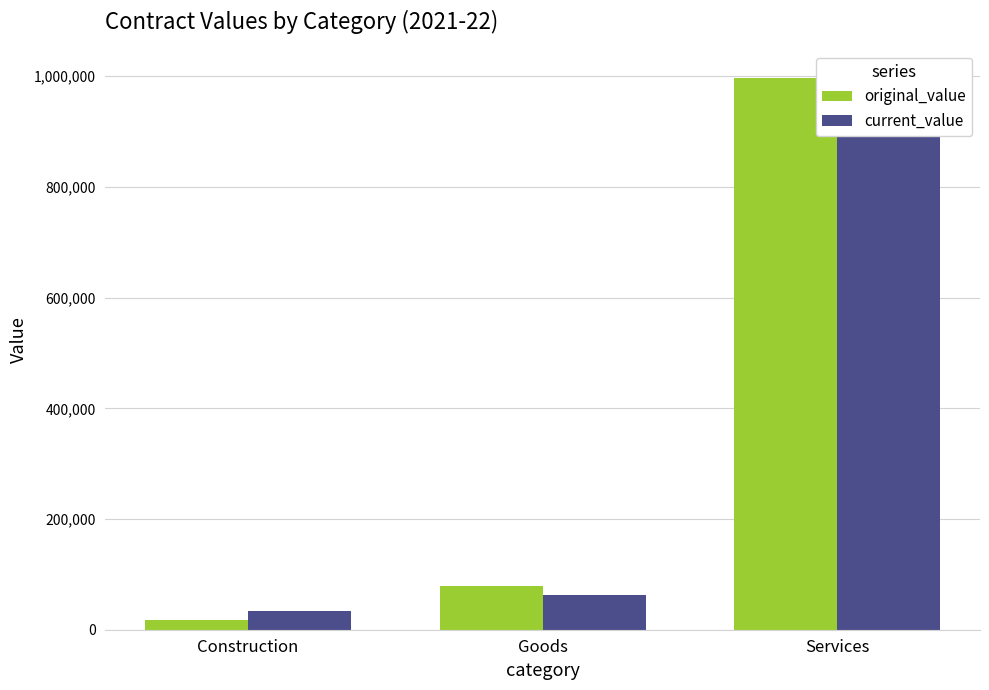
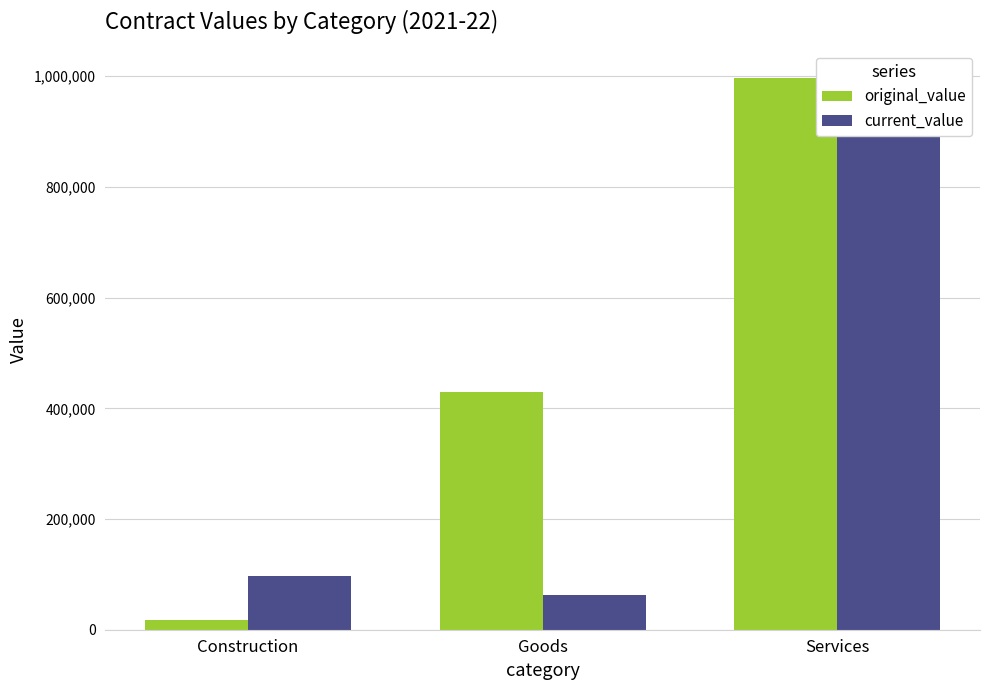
current_value, Construction: 30,000 -> 100,000
original_value, Goods: 80,000 -> 430,000
